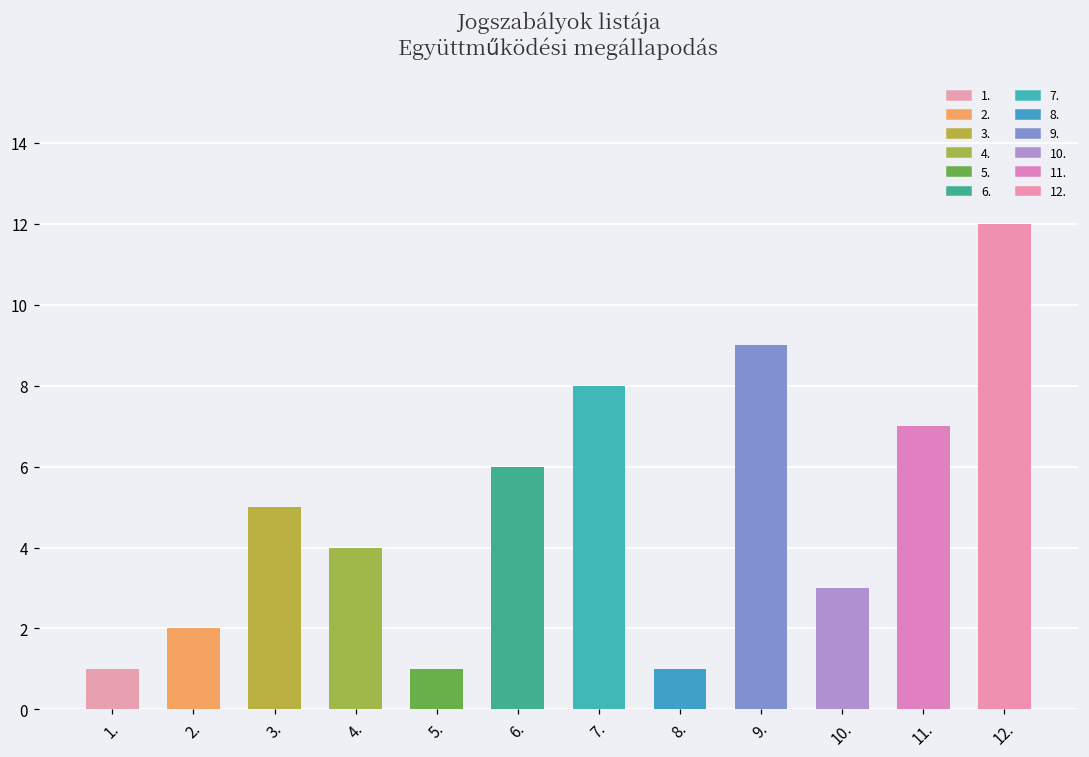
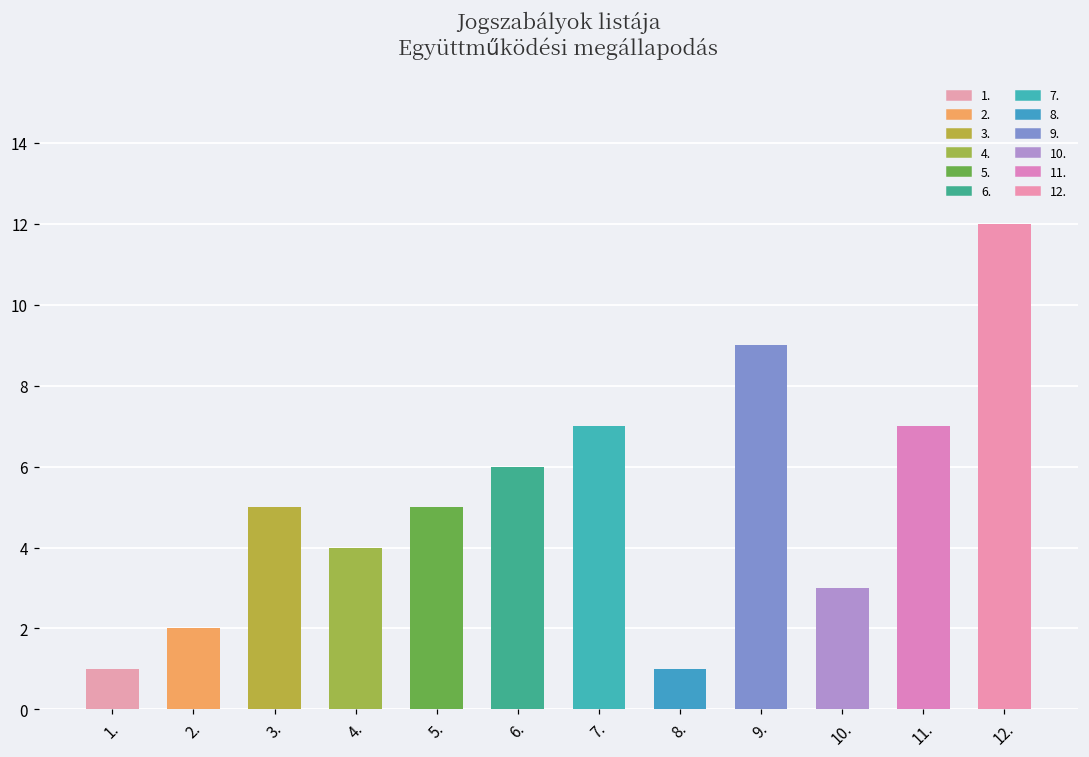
5.: 1 -> 5
7.: 8 -> 7
